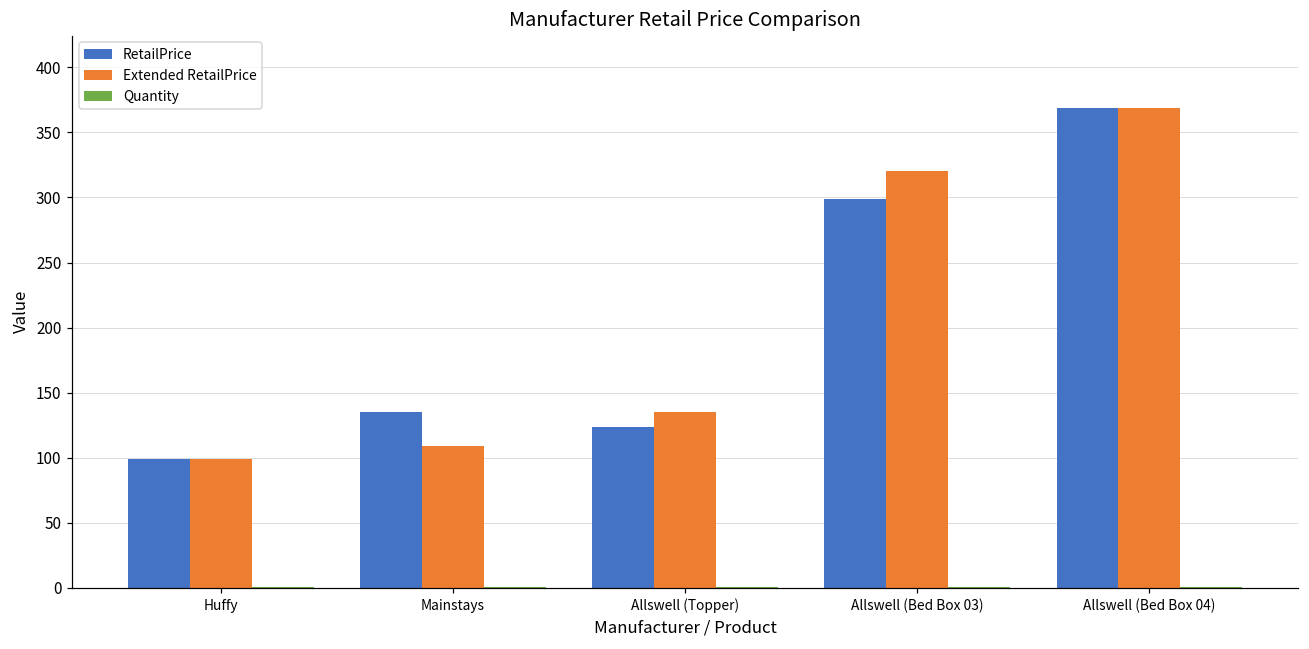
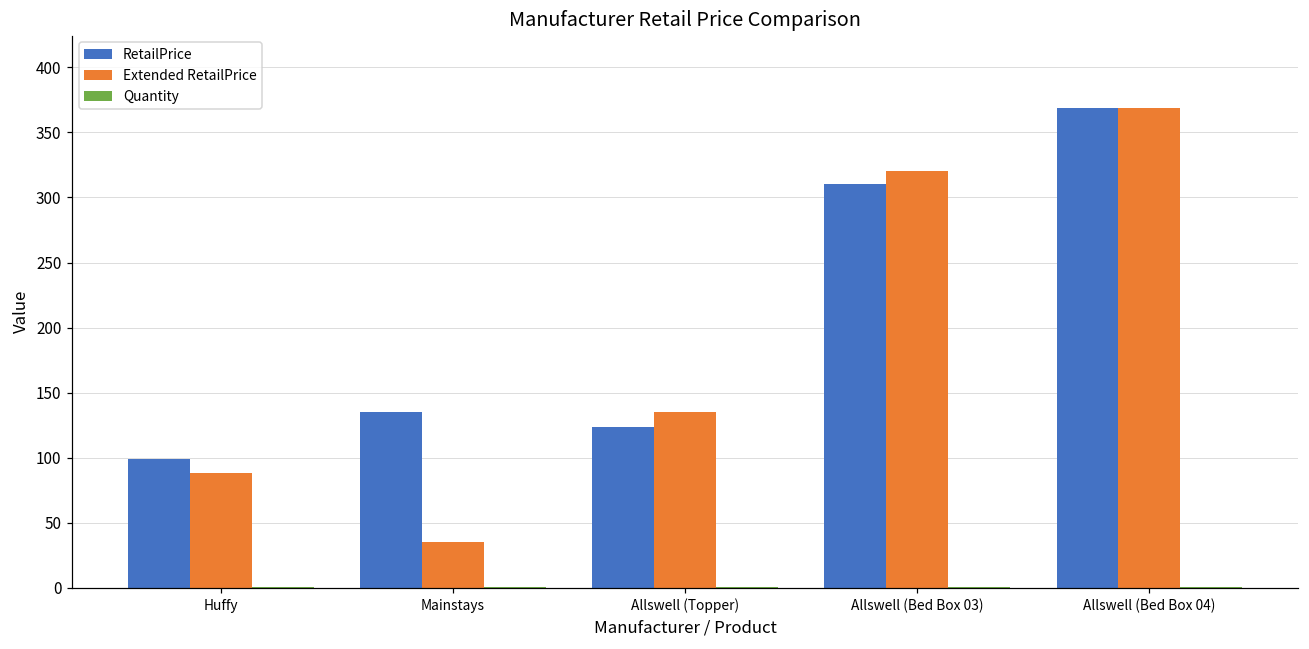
Extended RetailPrice, Huffy: 99 -> 88
Extended RetailPrice, Mainstays: 109 -> 35
RetailPrice, Allswell (Bed Box 03): 299 -> 310
